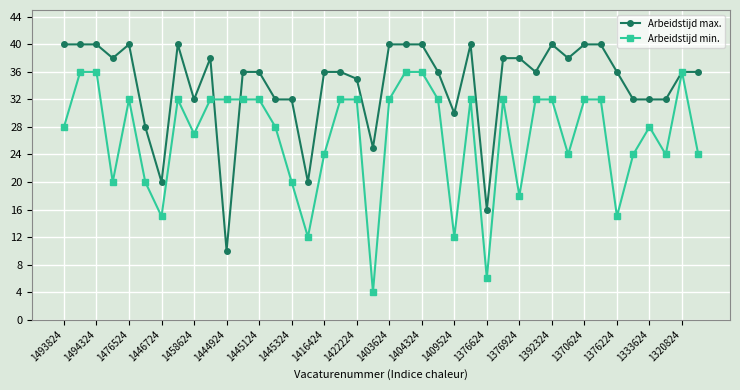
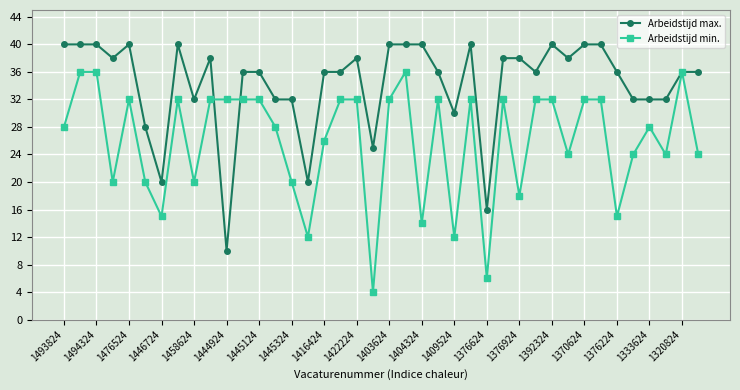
Arbeidstijd min., 1458624: 27 -> 20
Arbeidstijd min., 1416424: 24 -> 26
Arbeidstijd max., 1422224: 35 -> 38
Arbeidstijd min., 1404324: 36 -> 14
